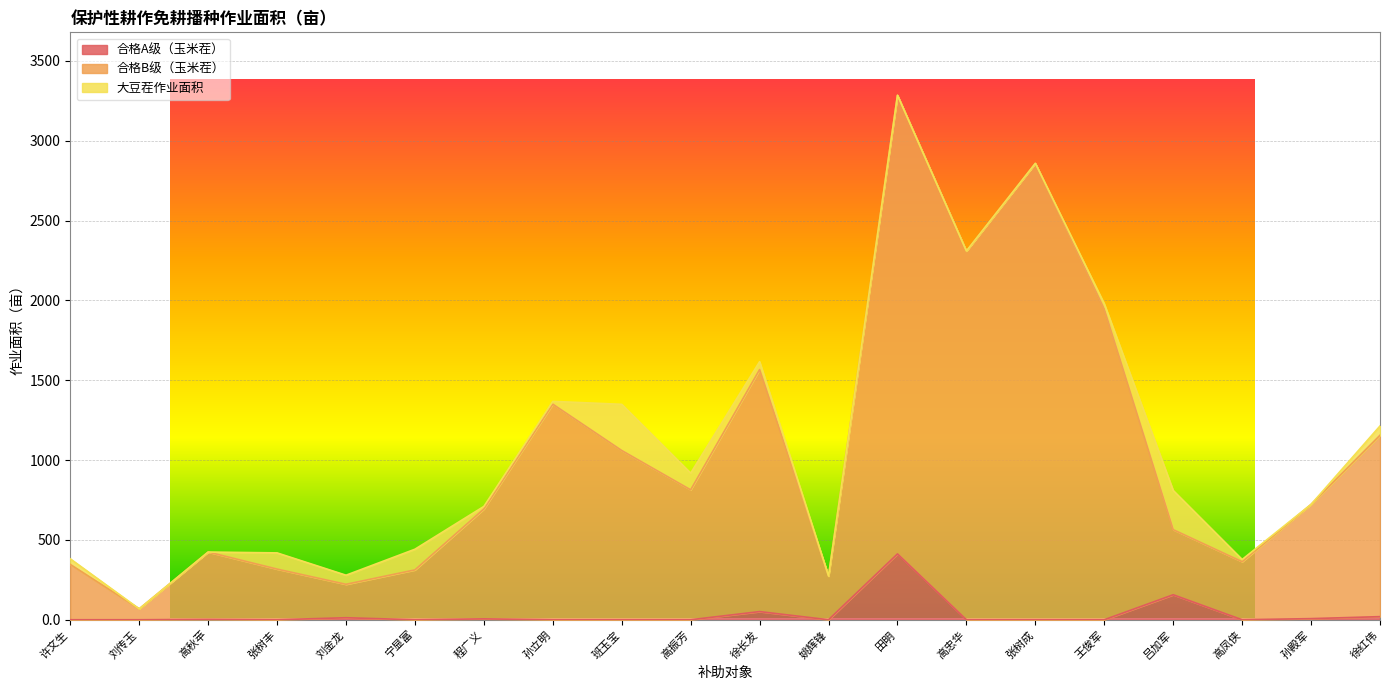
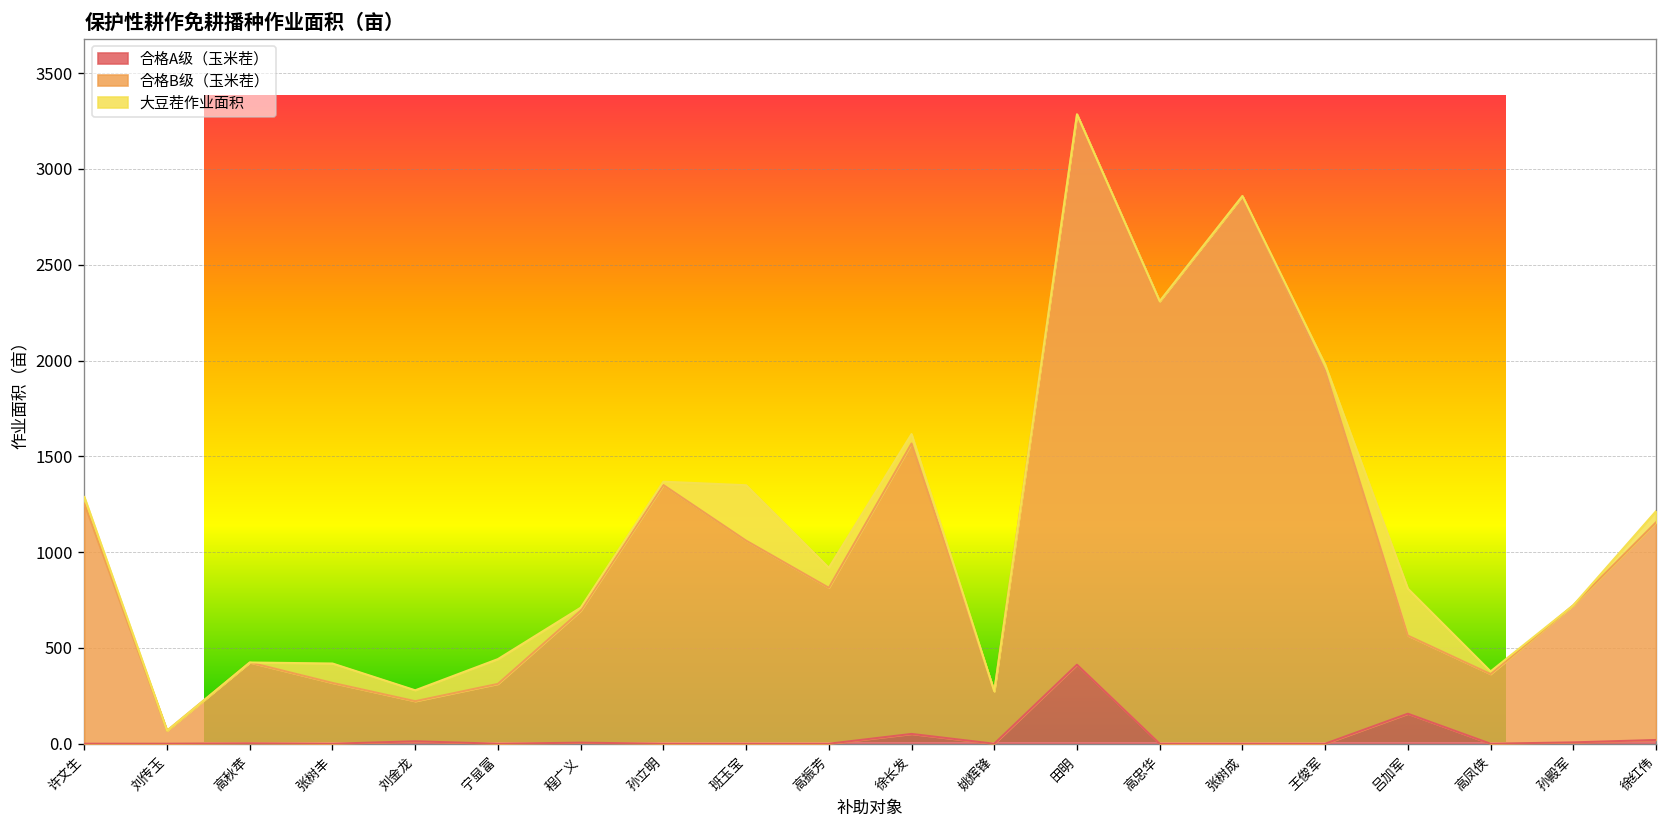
合格B级（玉米茬）, 许文生: 350 -> 1250
